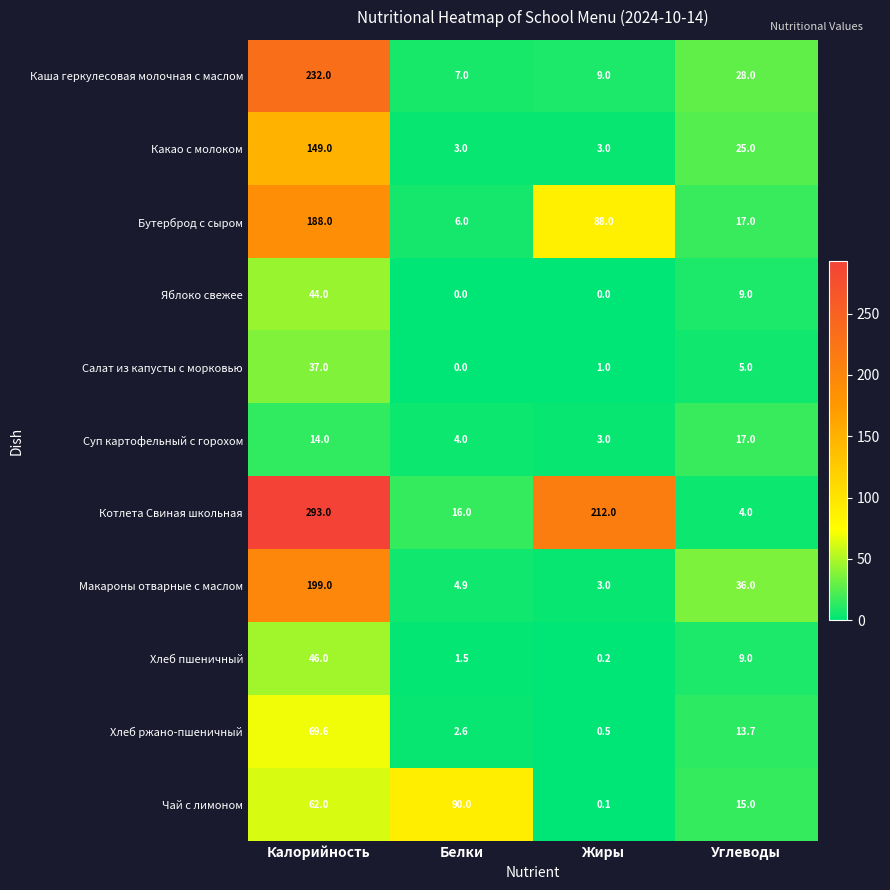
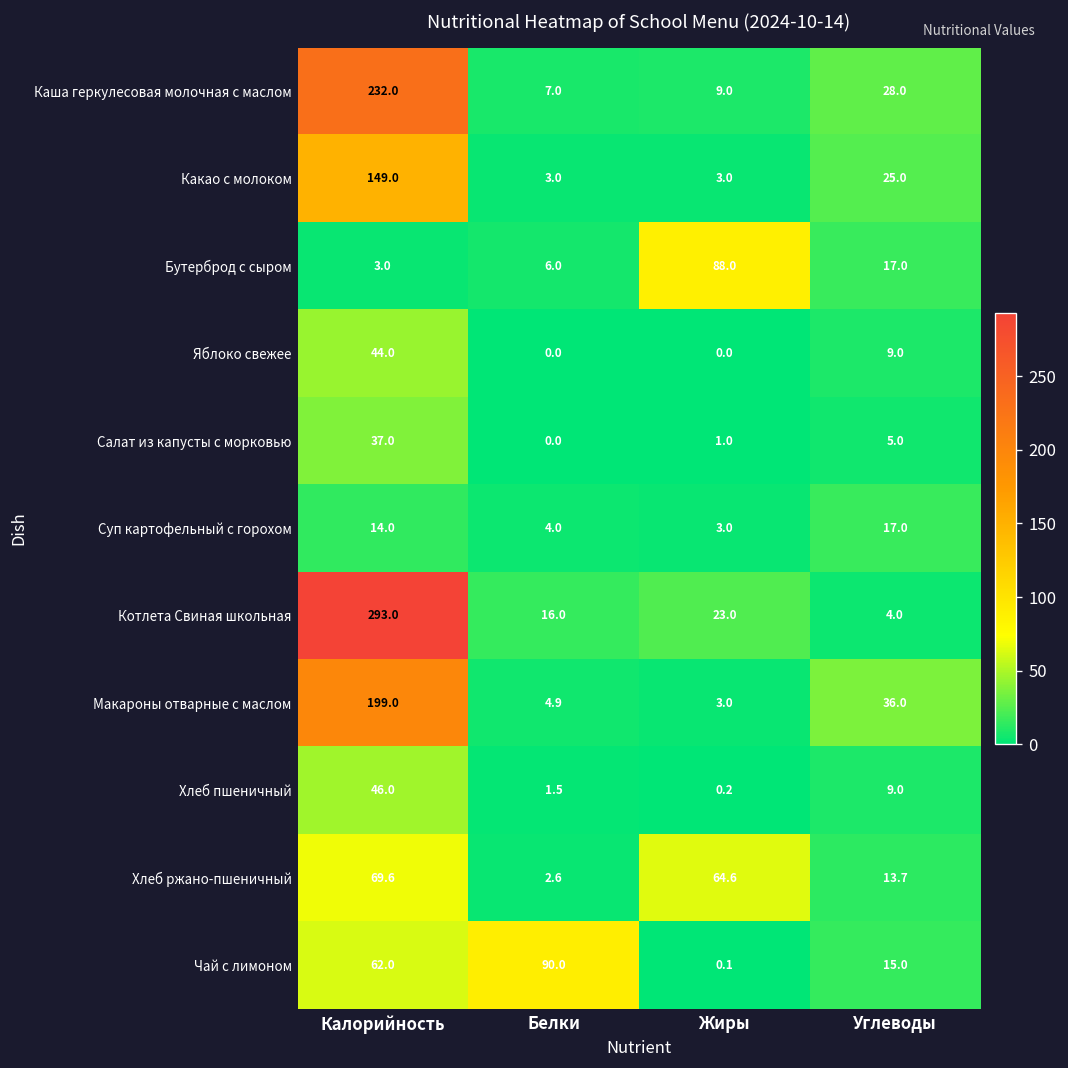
Бутерброд с сыром, Калорийность: 188.0 -> 3.0
Котлета Свиная школьная, Жиры: 212.0 -> 23.0
Хлеб ржано-пшеничный, Жиры: 0.5 -> 64.6
